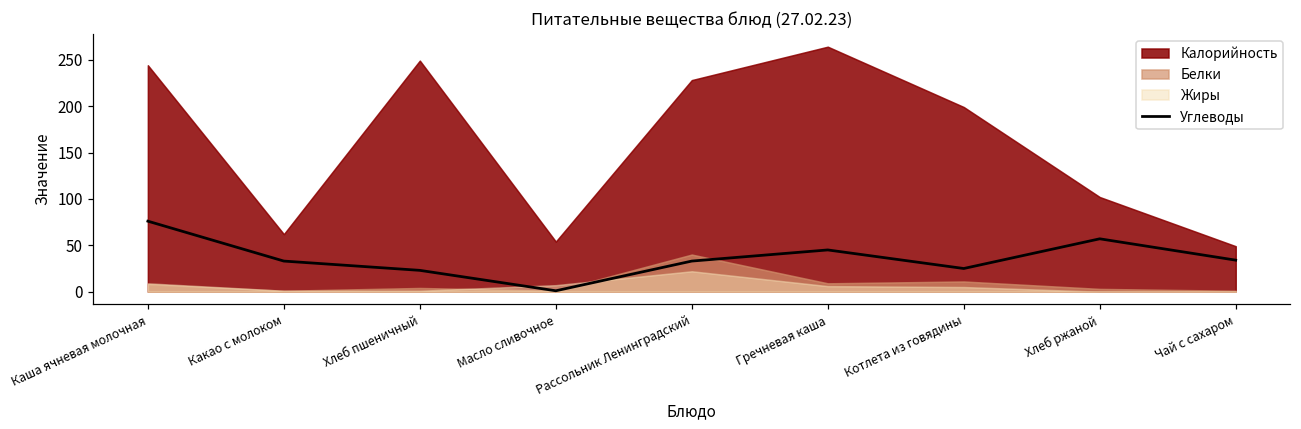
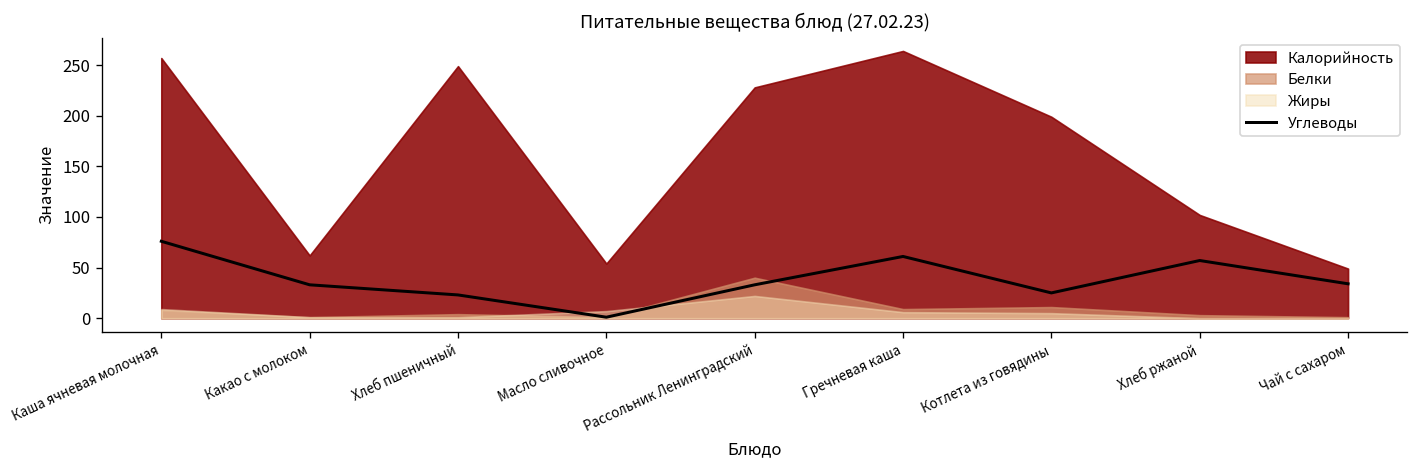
Калорийность, Каша ячневая молочная: 240 -> 260
Углеводы, Гречневая каша: 50 -> 60
